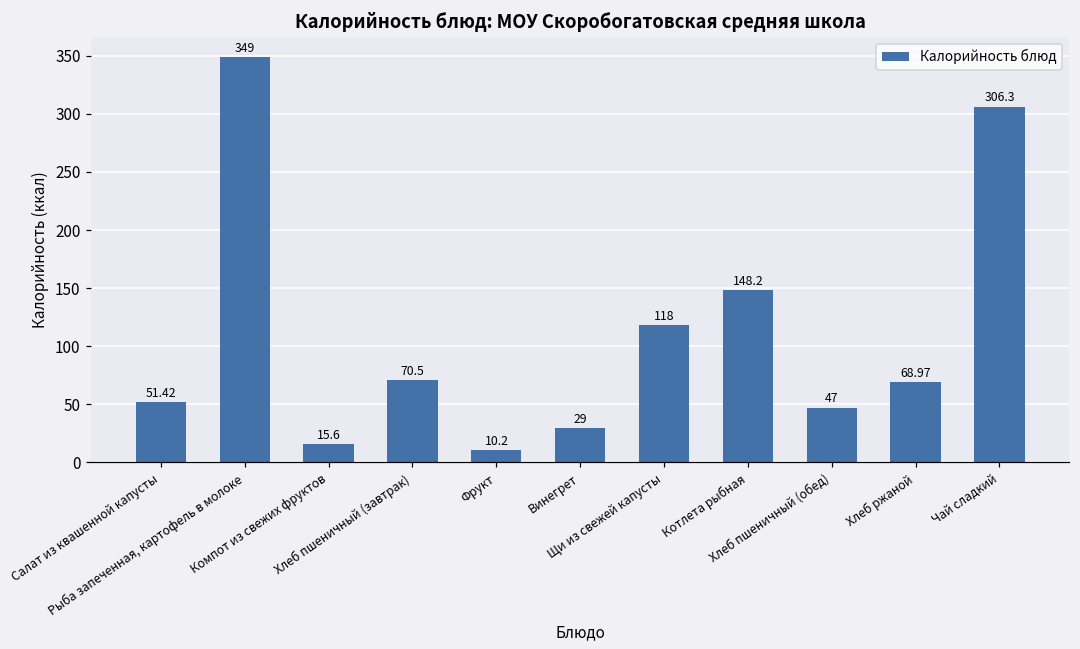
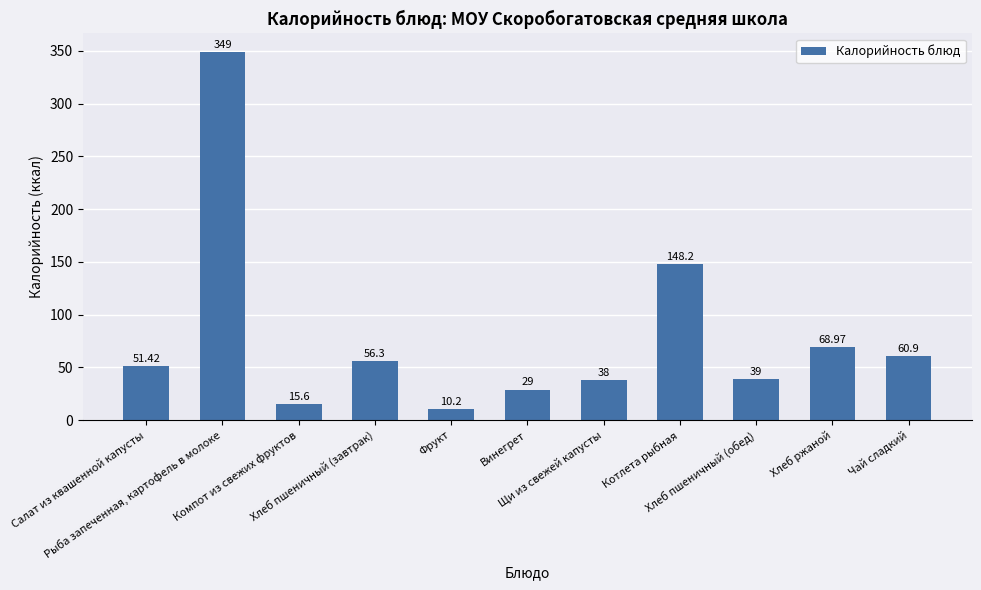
Хлеб пшеничный (завтрак): 70.5 -> 56.3
Щи из свежей капусты: 118 -> 38
Хлеб пшеничный (обед): 47 -> 39
Чай сладкий: 306.3 -> 60.9
